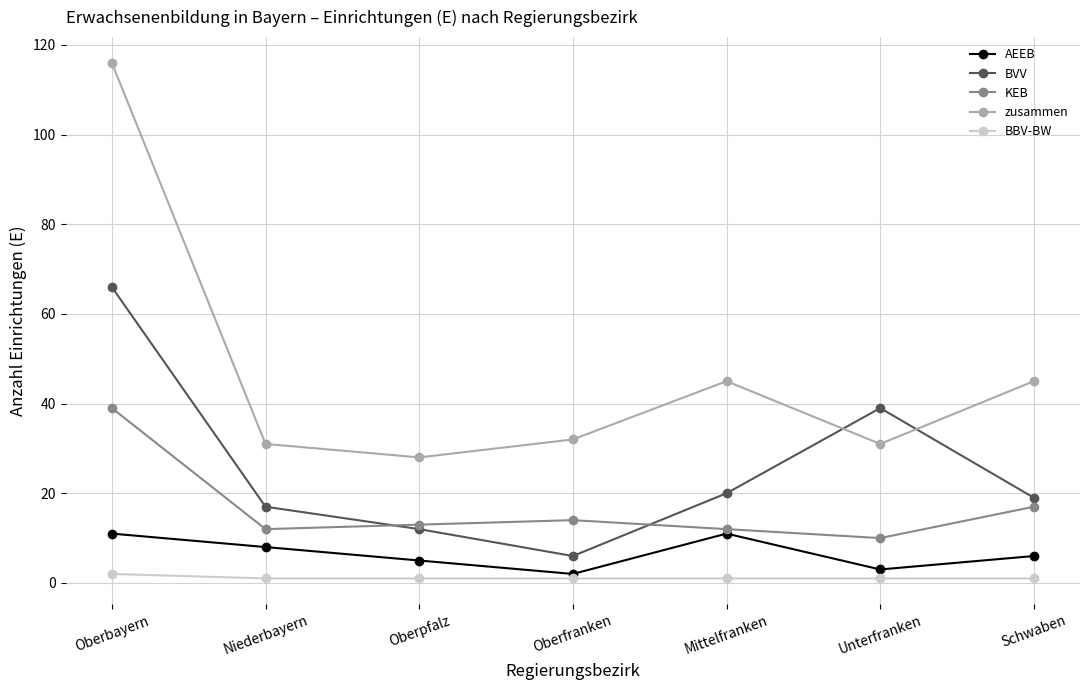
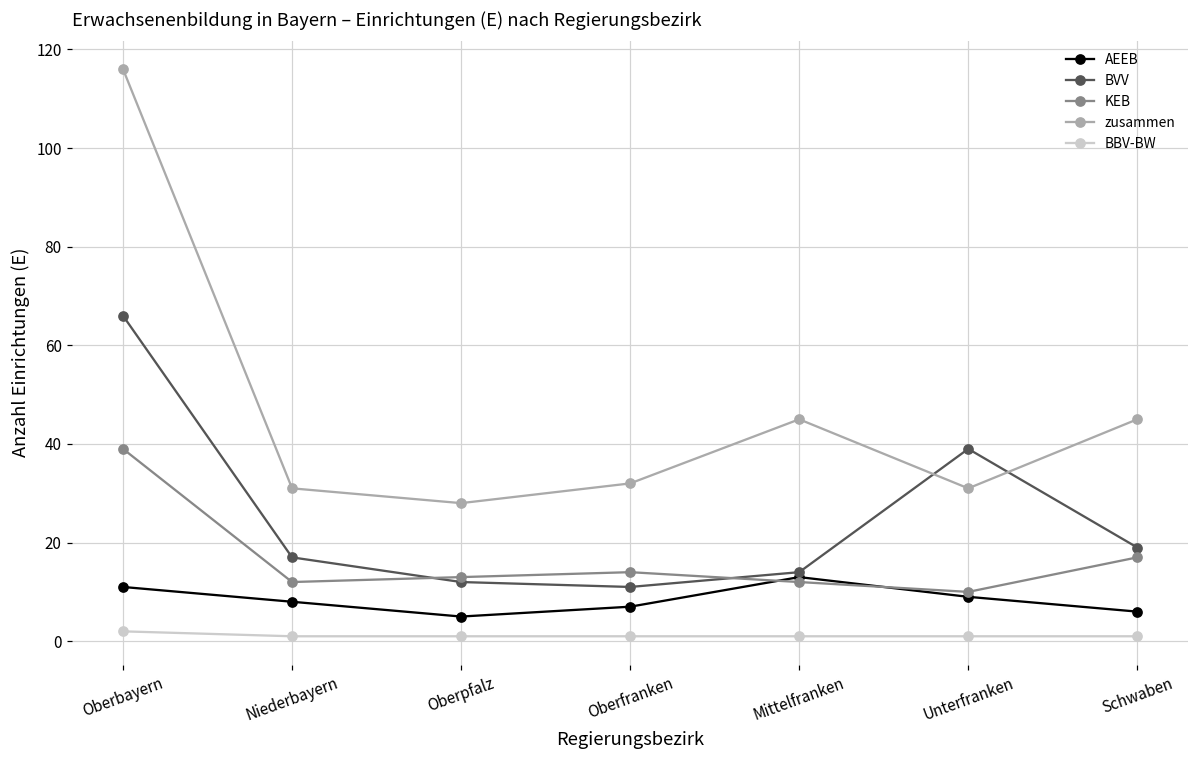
AEEB, Oberfranken: 2 -> 7
BVV, Oberfranken: 6 -> 11
AEEB, Mittelfranken: 11 -> 13
BVV, Mittelfranken: 20 -> 14
AEEB, Unterfranken: 3 -> 9
